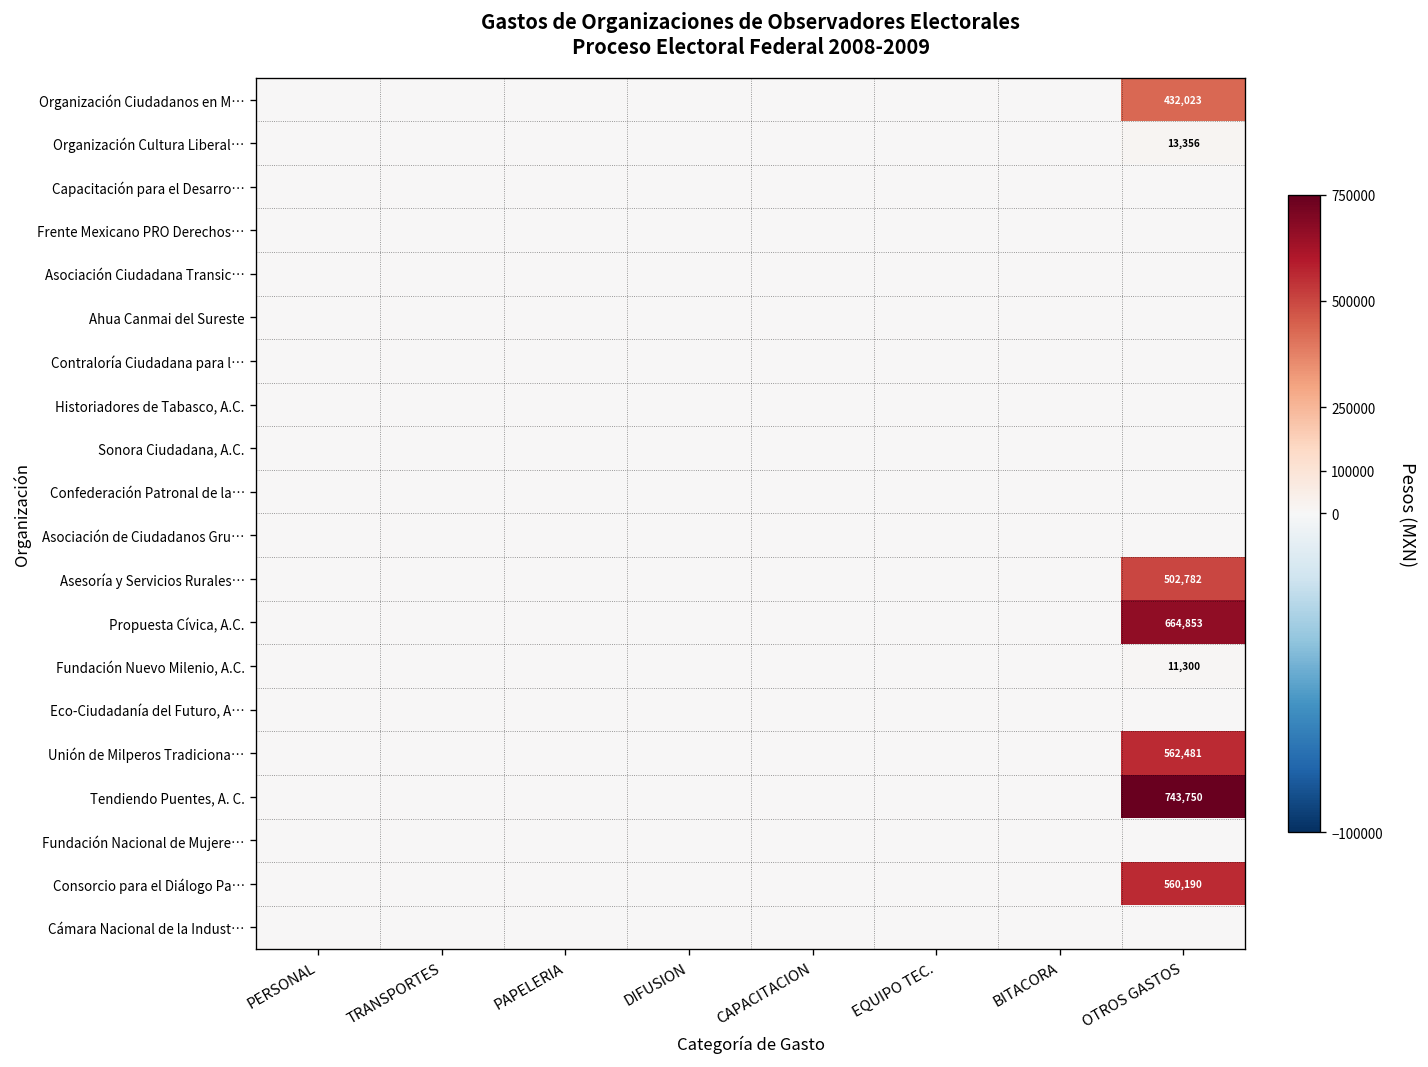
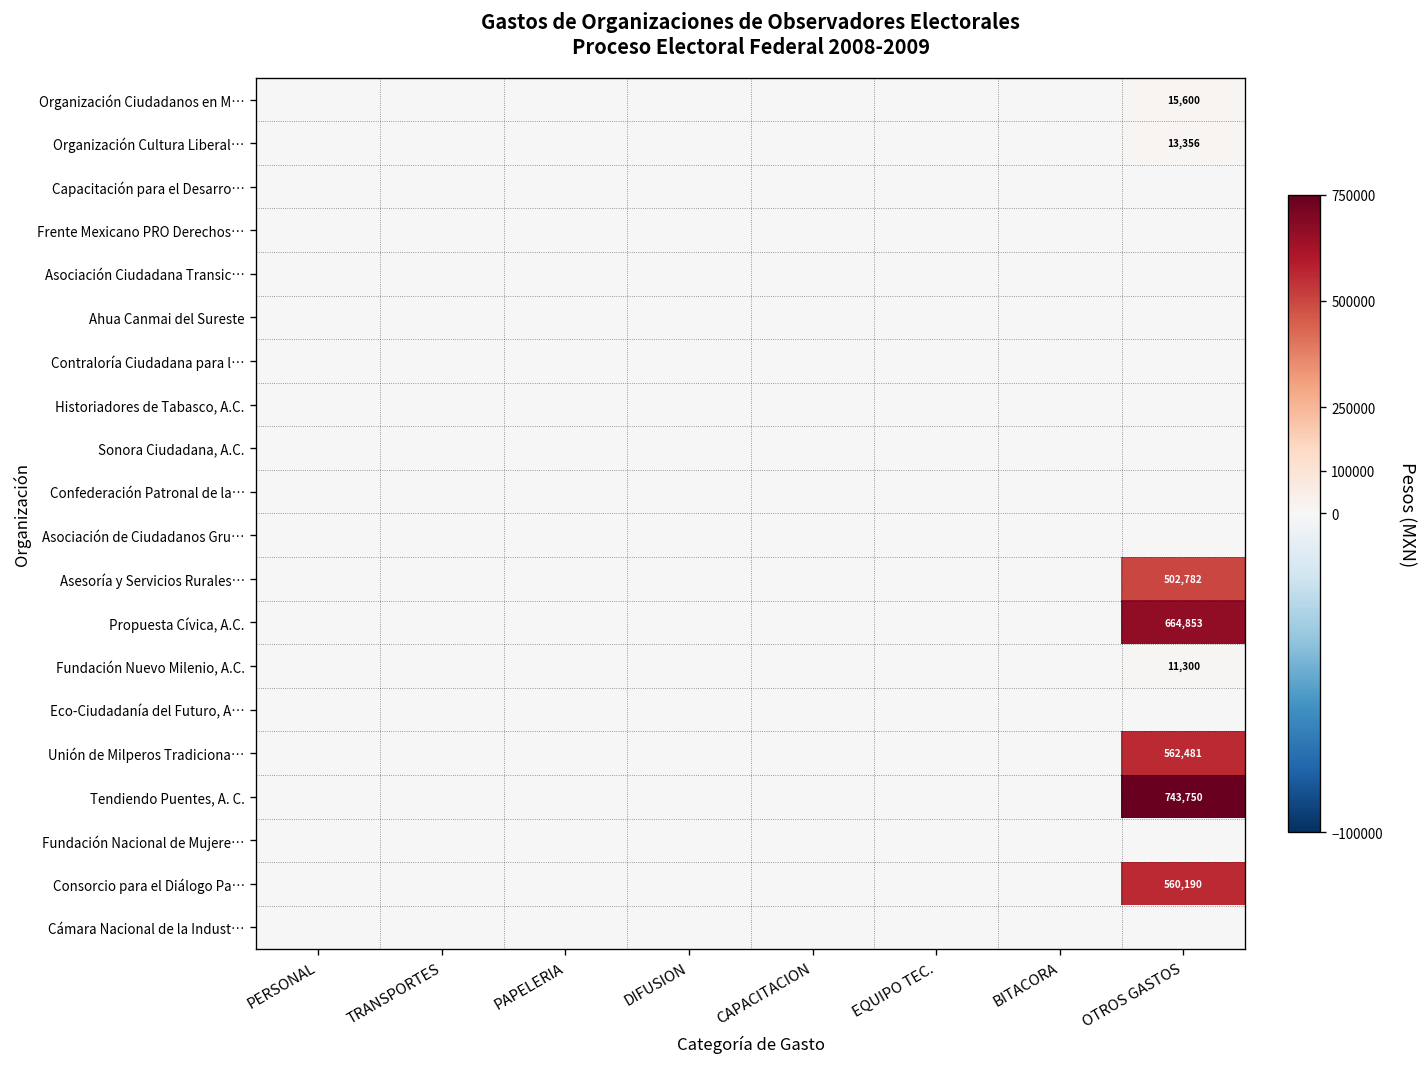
Organización Ciudadanos en M…, OTROS GASTOS: 432,023 -> 15,600
